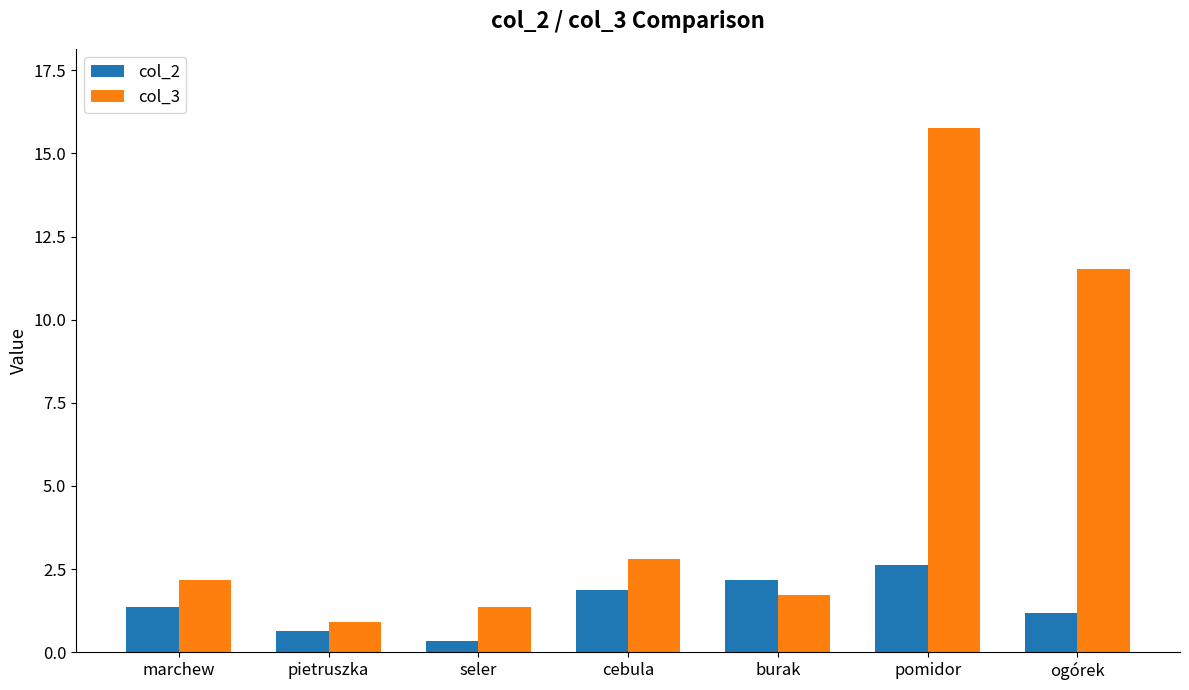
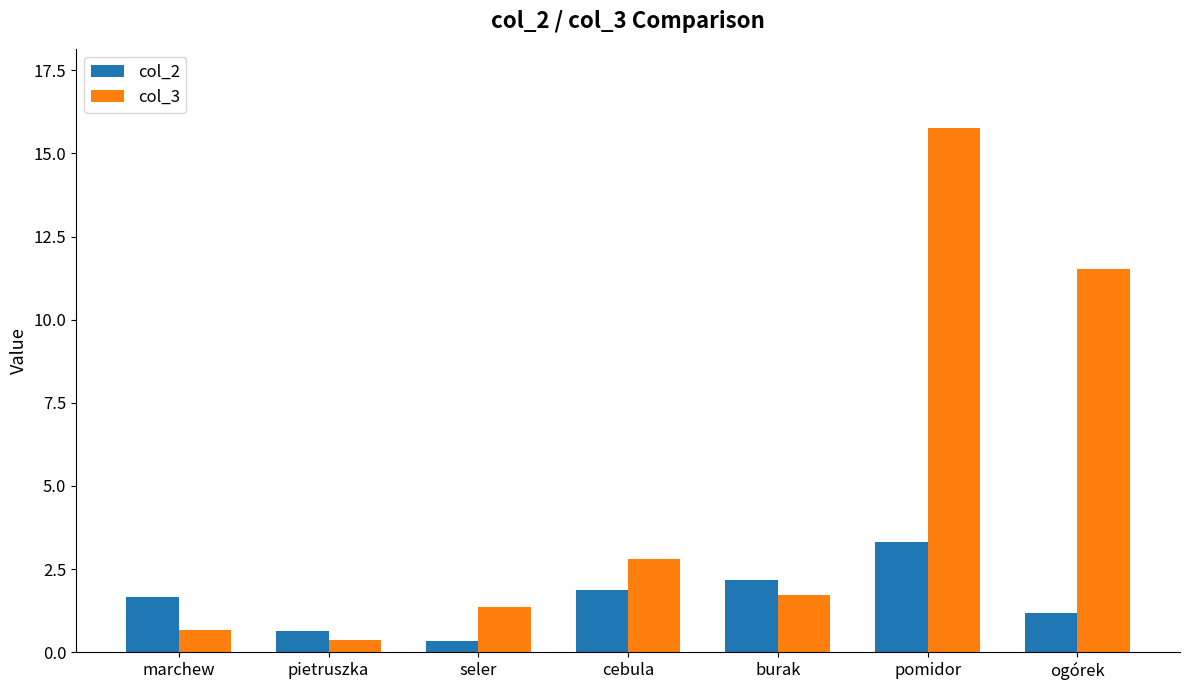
col_2, marchew: 1.4 -> 1.7
col_3, marchew: 2.2 -> 0.7
col_3, pietruszka: 0.9 -> 0.4
col_2, pomidor: 2.6 -> 3.3
